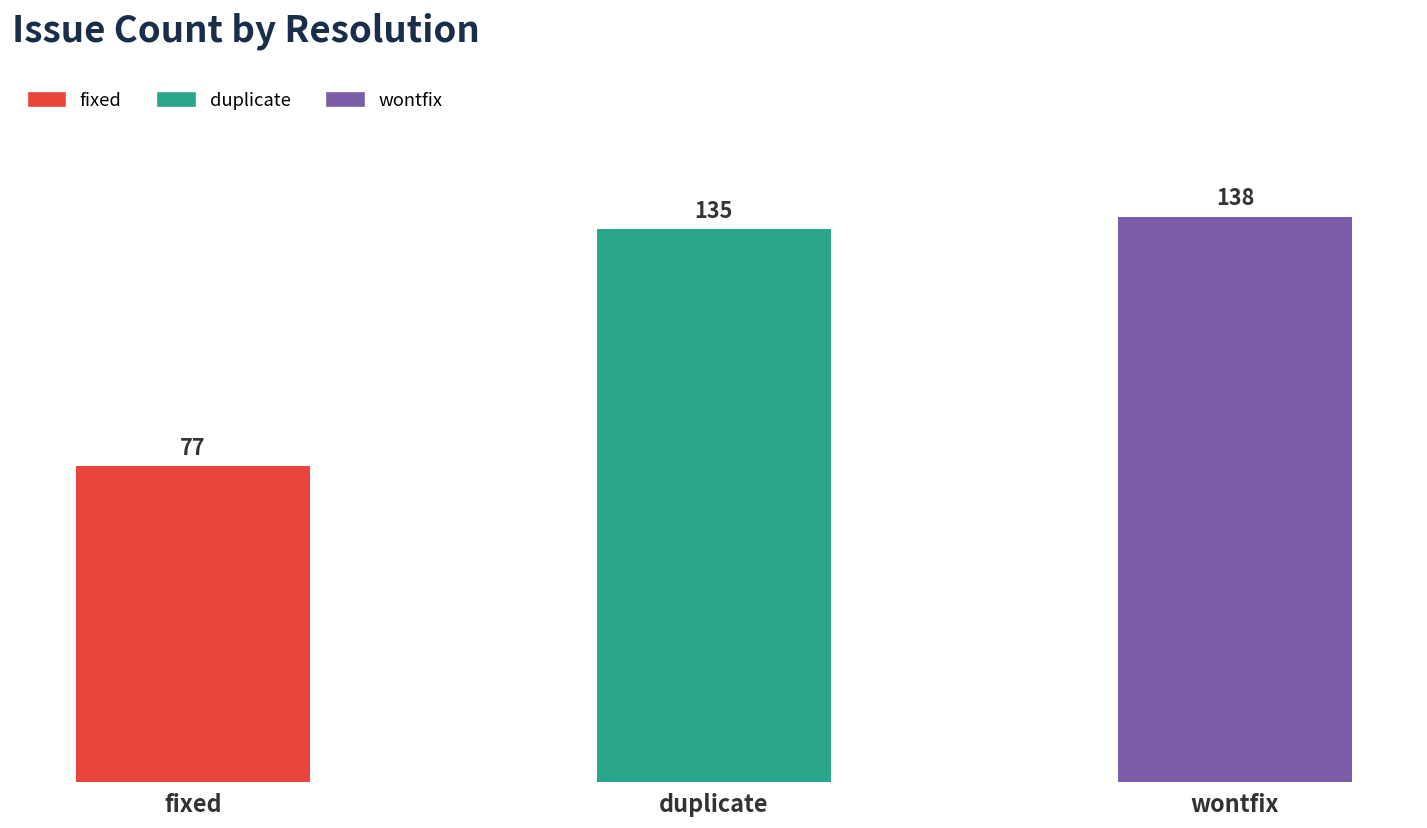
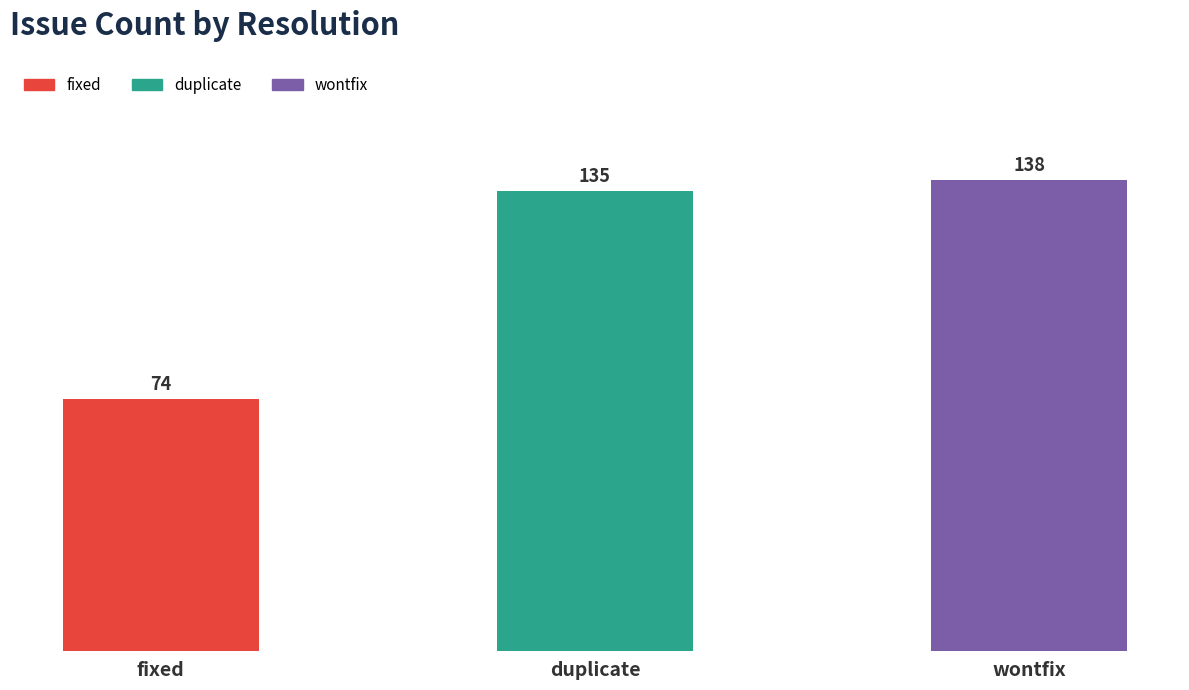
fixed: 77 -> 74
